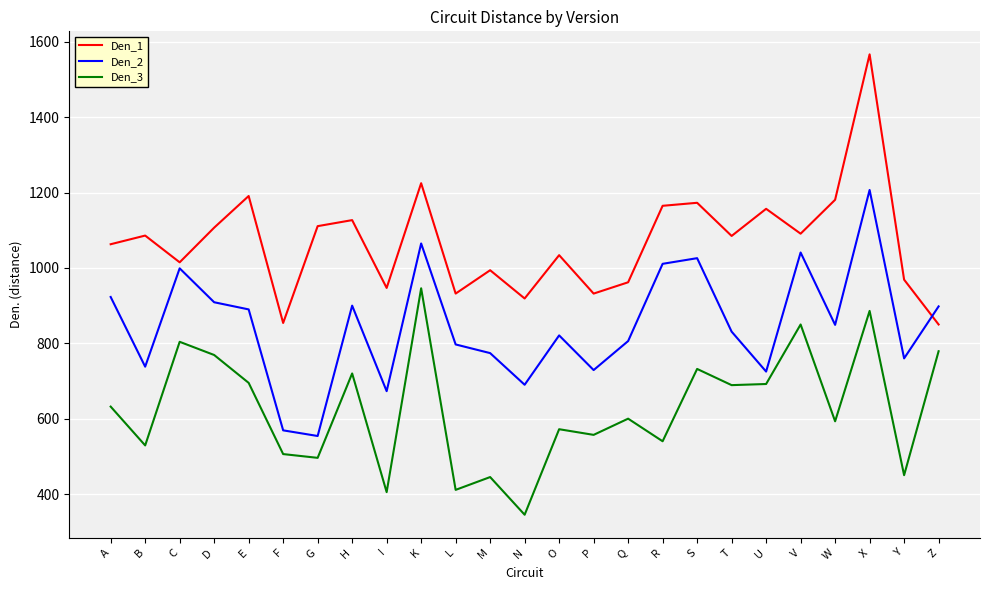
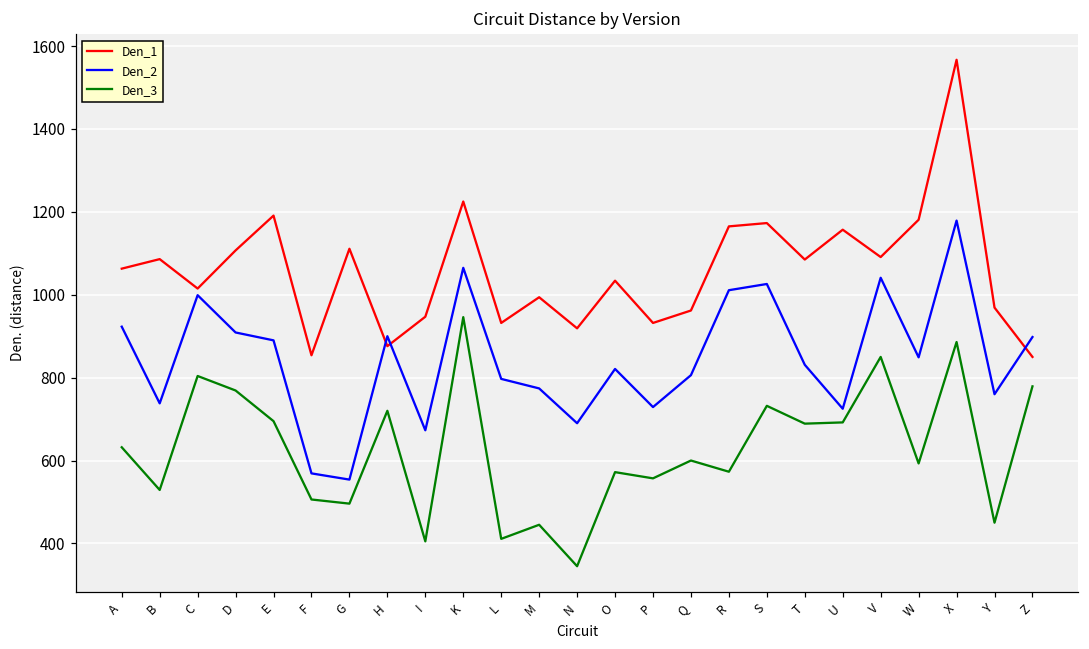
Den_1, H: 1130 -> 880
Den_3, R: 540 -> 570
Den_2, X: 1210 -> 1180
